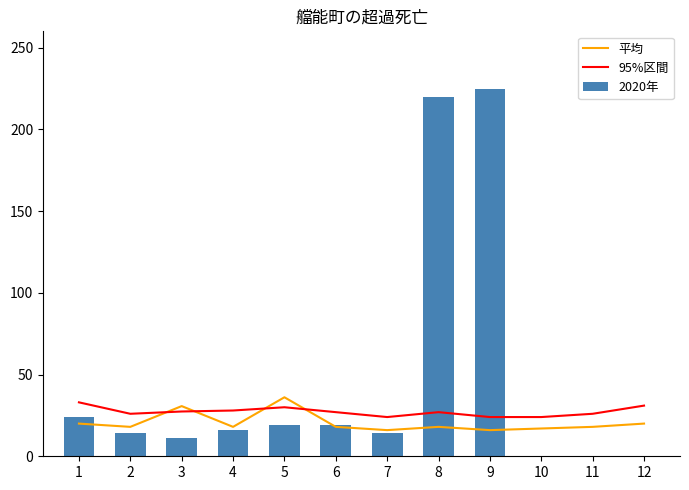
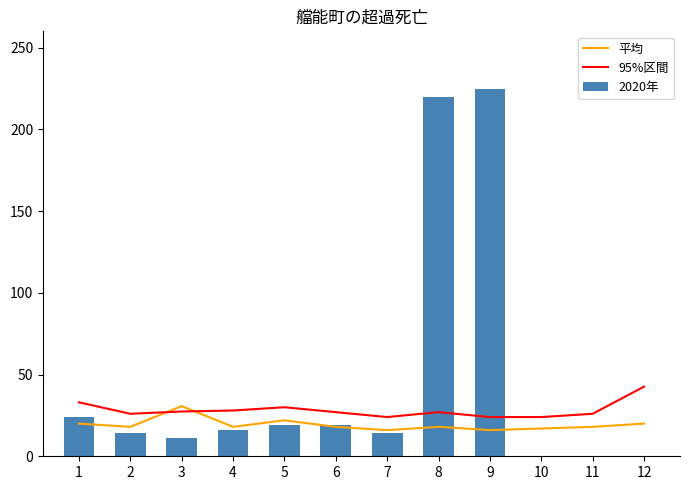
平均, 5: 36 -> 22
95%区間, 12: 31 -> 43
